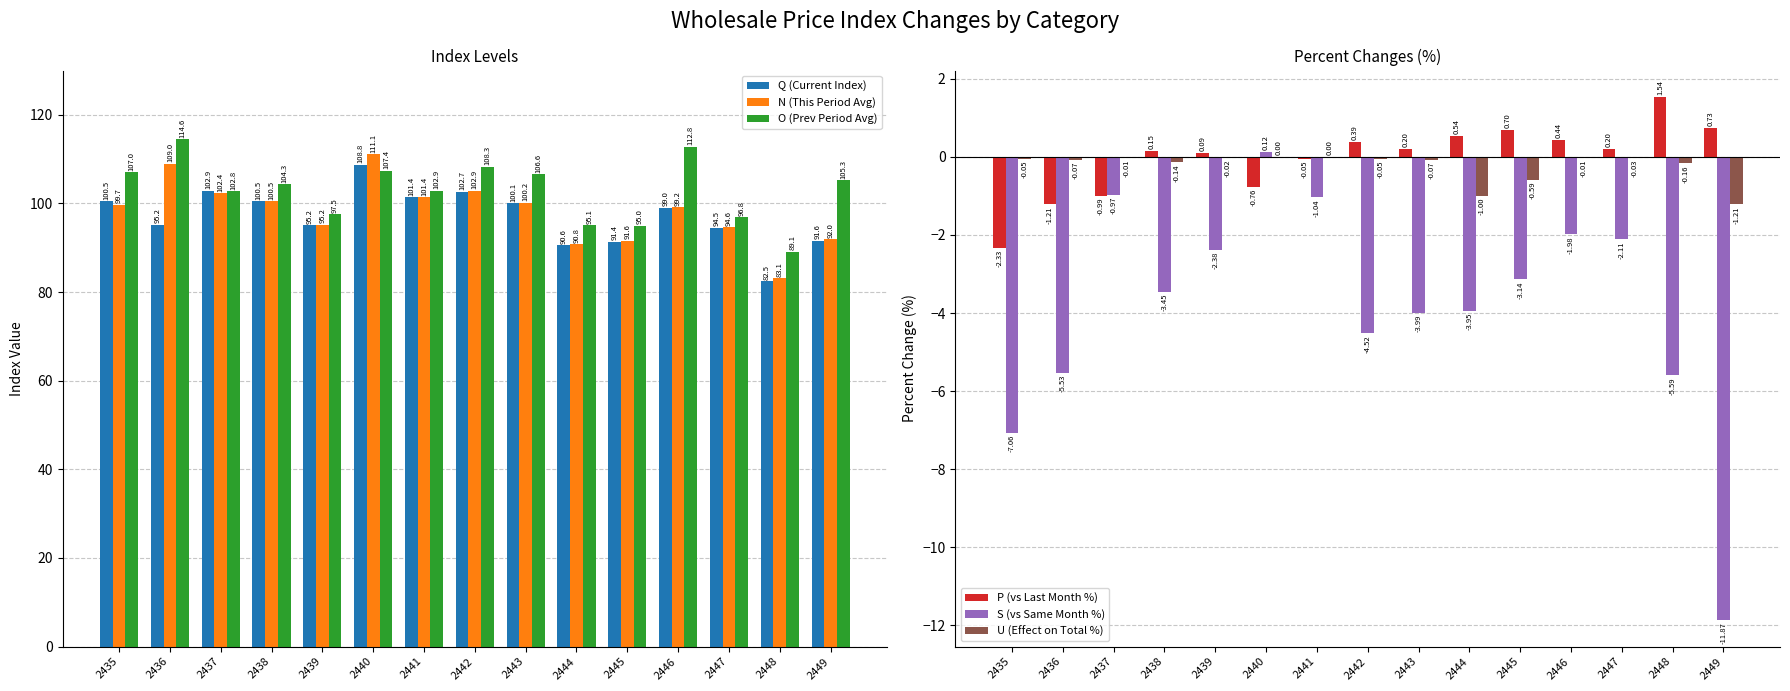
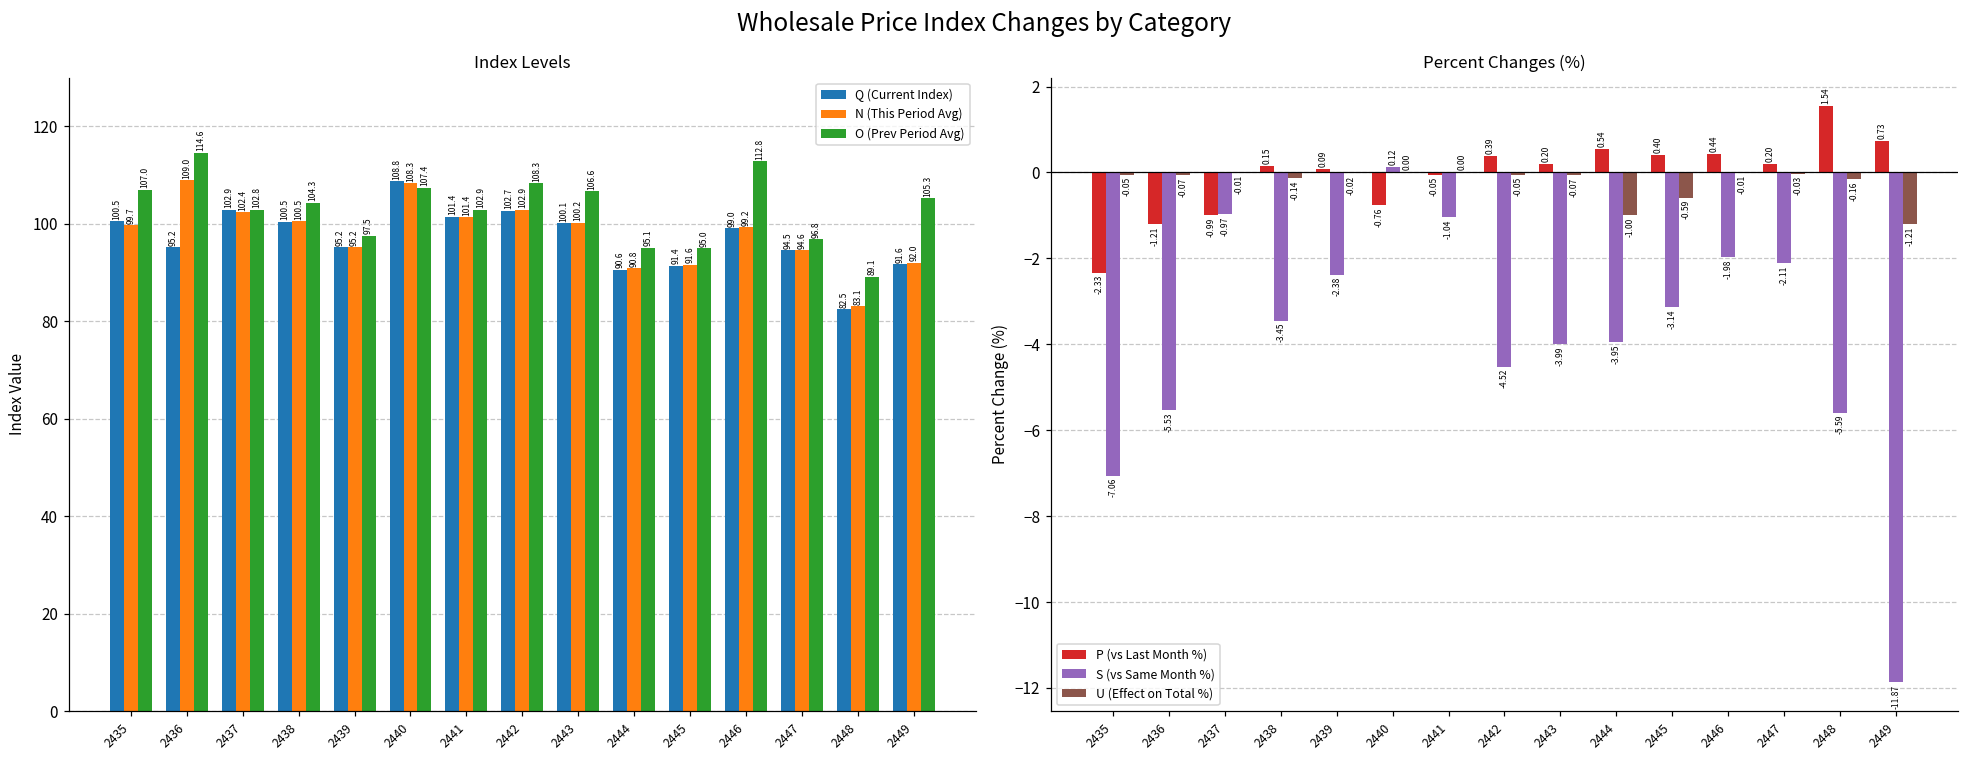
Index Levels, N (This Period Avg), 2440: 111.1 -> 108.3
Percent Changes (%), P (vs Last Month %), 2445: 0.70 -> 0.40
